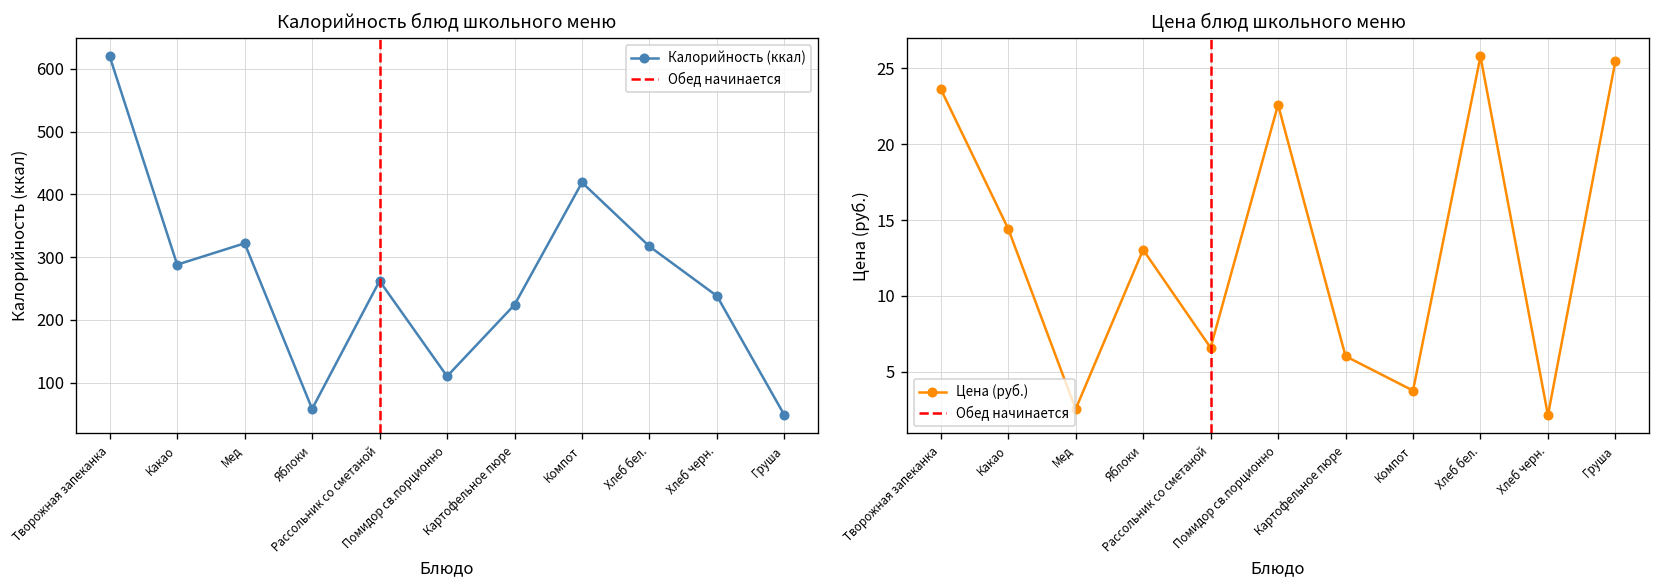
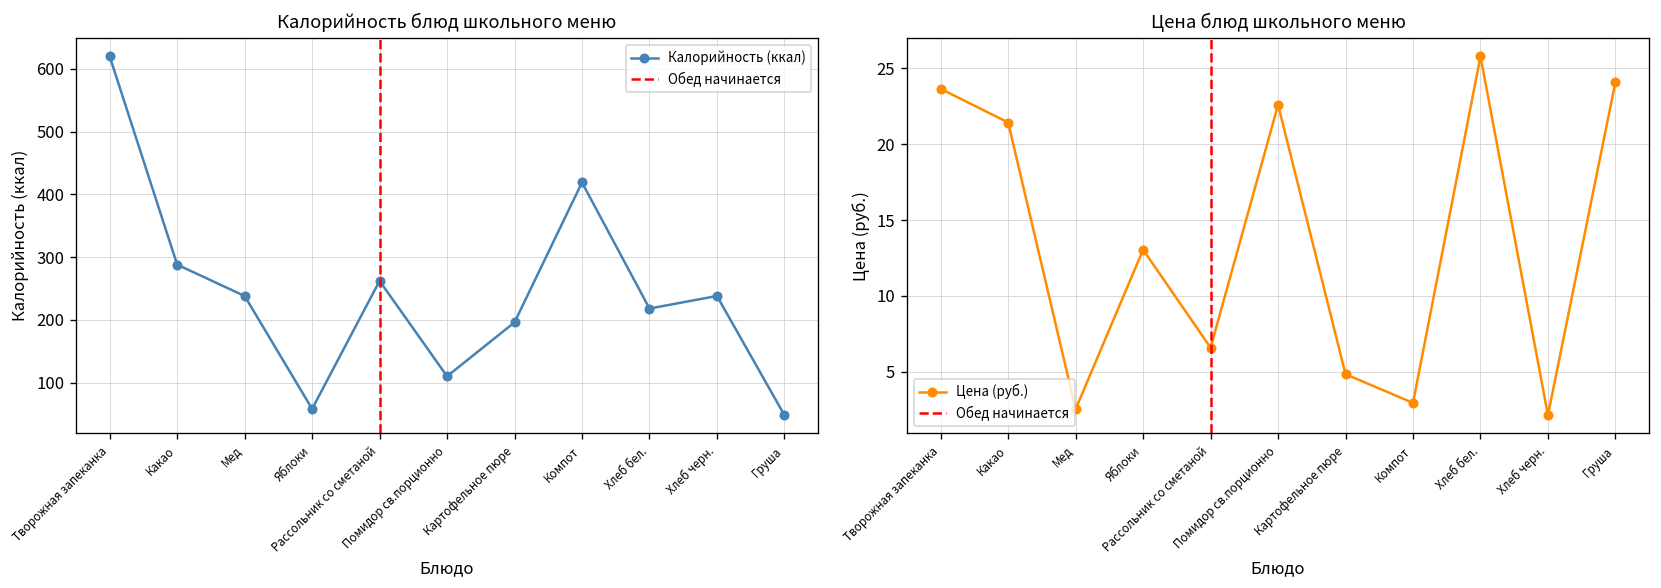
Калорийность блюд школьного меню, Мед: 320 -> 240
Калорийность блюд школьного меню, Картофельное пюре: 220 -> 200
Калорийность блюд школьного меню, Хлеб бел.: 320 -> 220
Цена блюд школьного меню, Какао: 14.4 -> 21.4
Цена блюд школьного меню, Картофельное пюре: 6.0 -> 4.8
Цена блюд школьного меню, Компот: 3.8 -> 2.9
Цена блюд школьного меню, Груша: 25.5 -> 24.1
